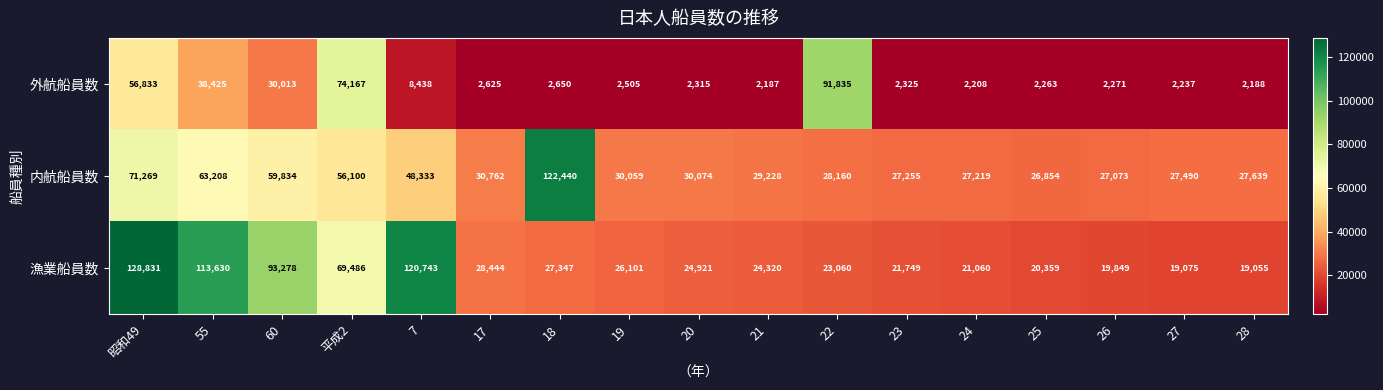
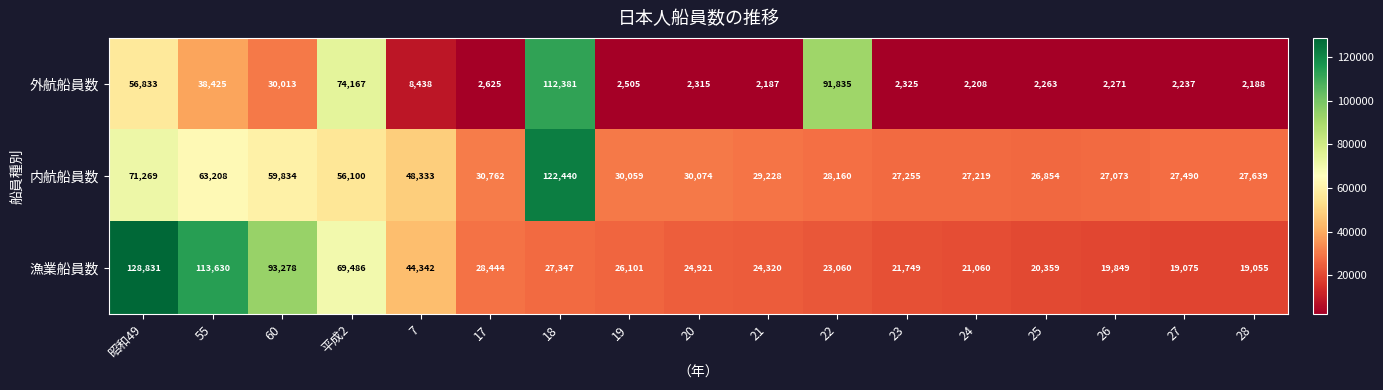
外航船員数, 18: 2,650 -> 112,381
漁業船員数, 7: 120,743 -> 44,342
